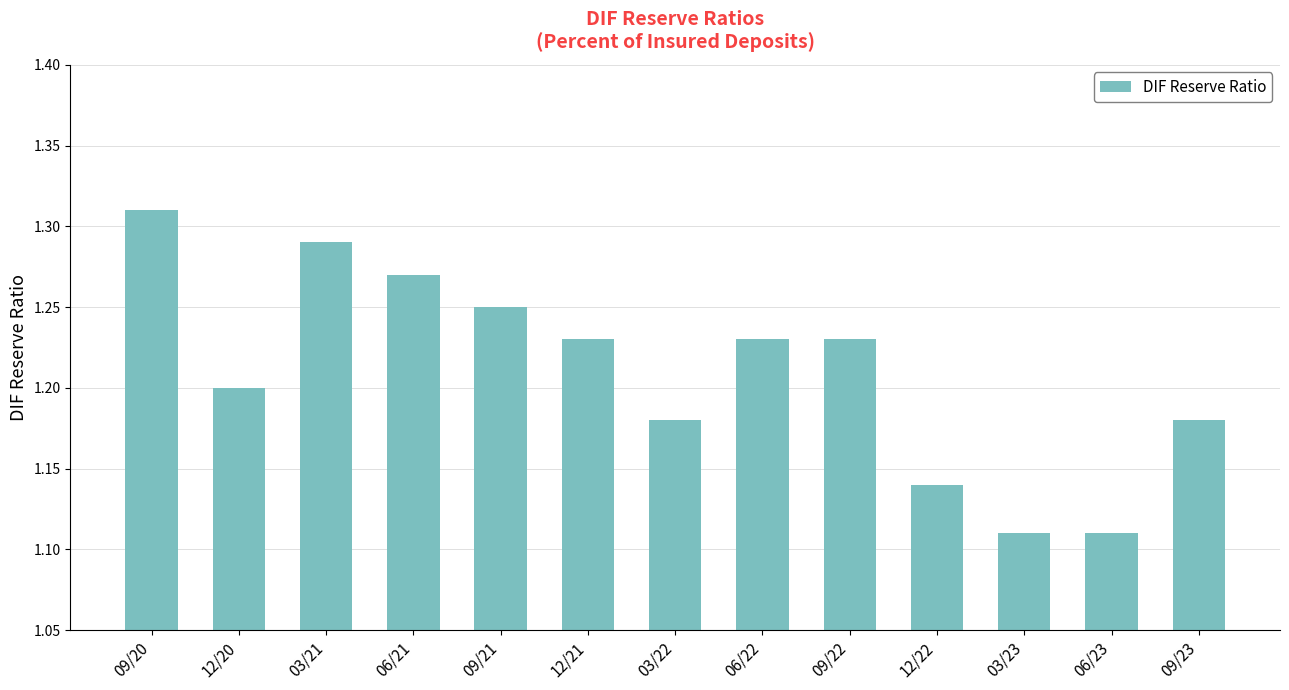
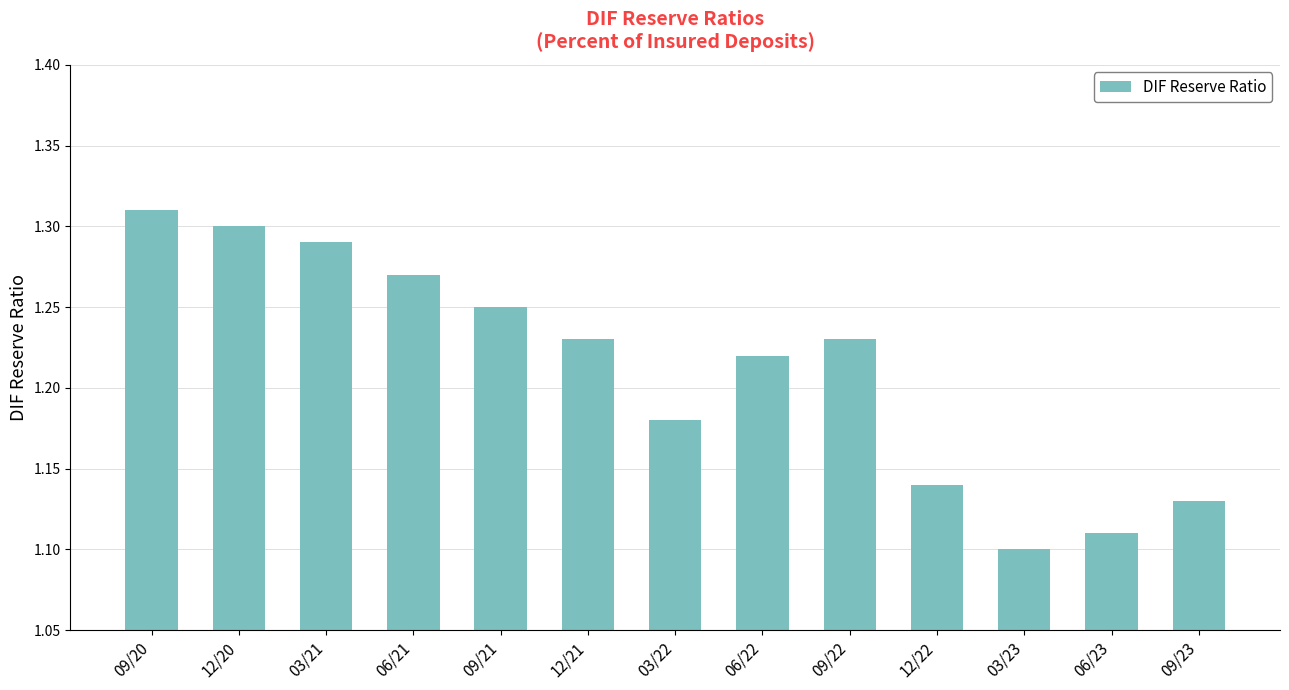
12/20: 1.2 -> 1.3
06/22: 1.23 -> 1.22
03/23: 1.11 -> 1.10
09/23: 1.18 -> 1.13
